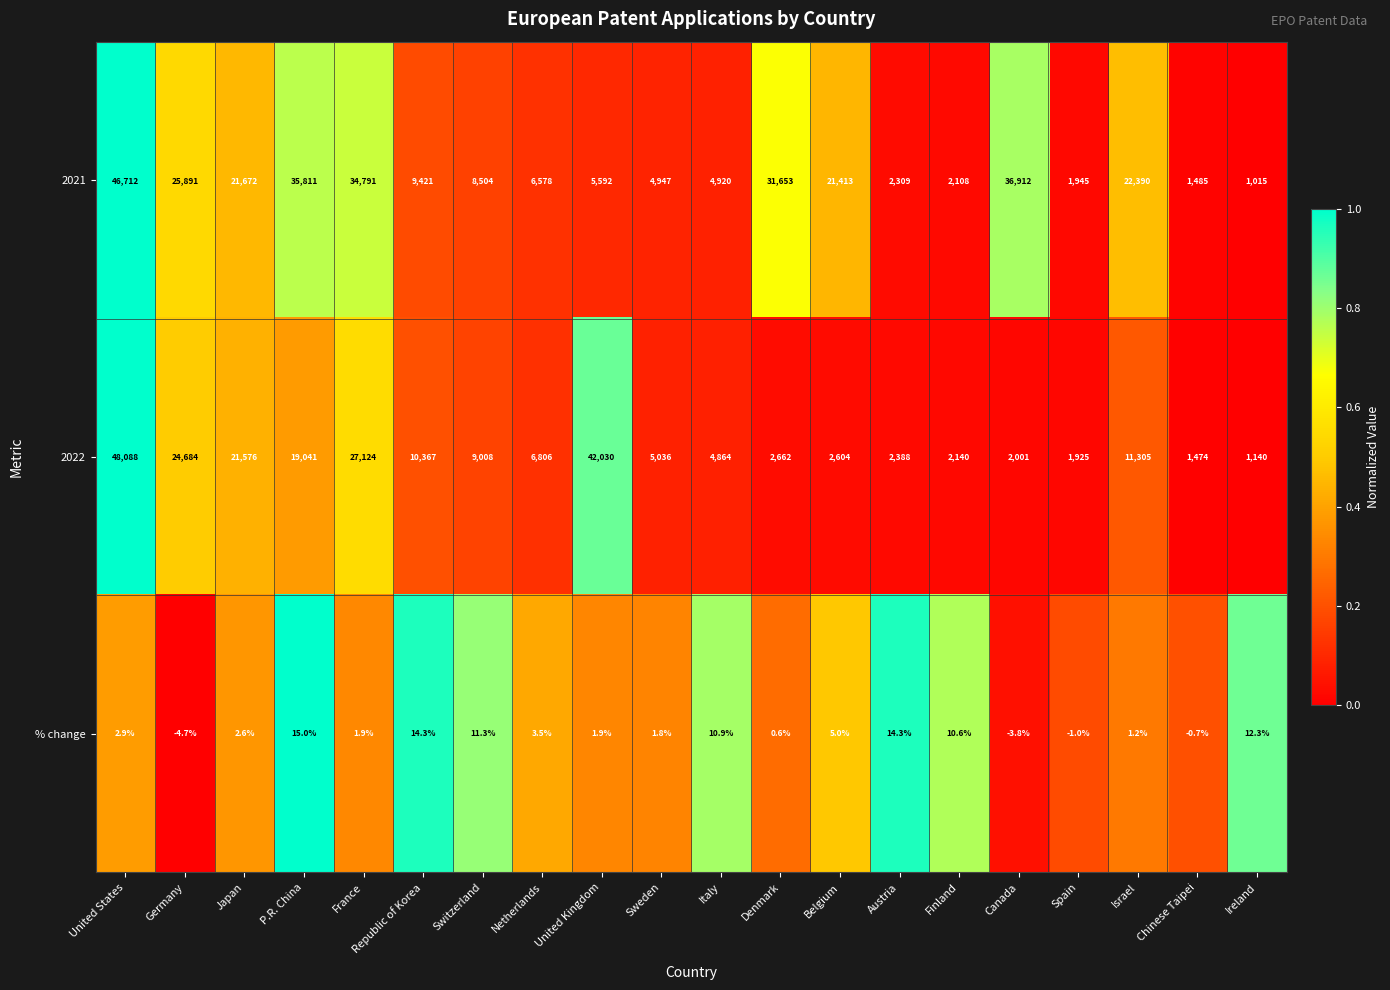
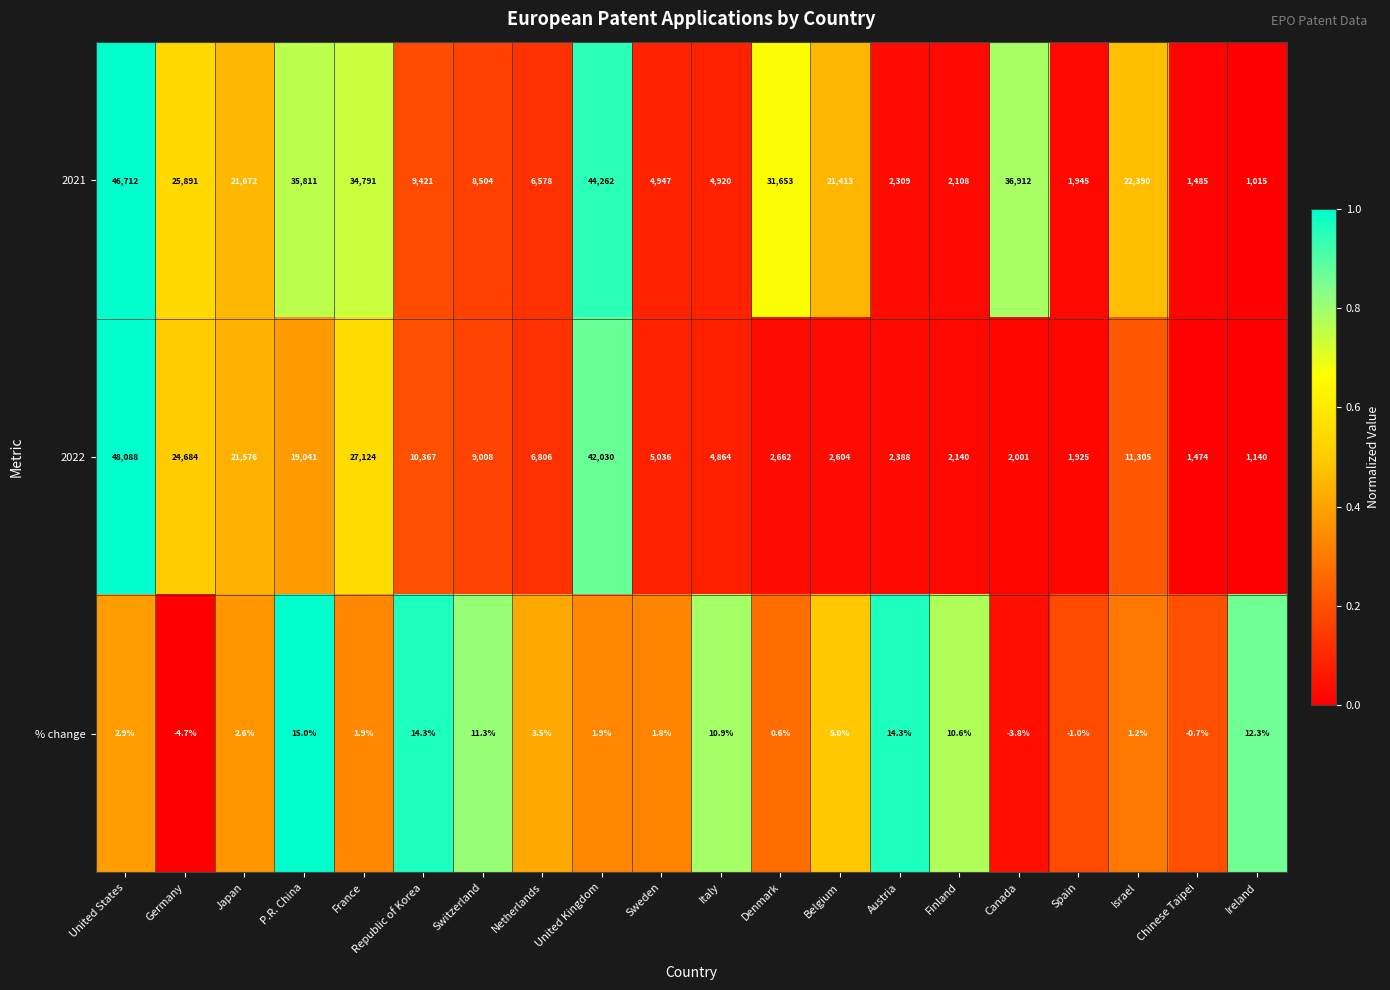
2021, United Kingdom: 5,592 -> 44,262
